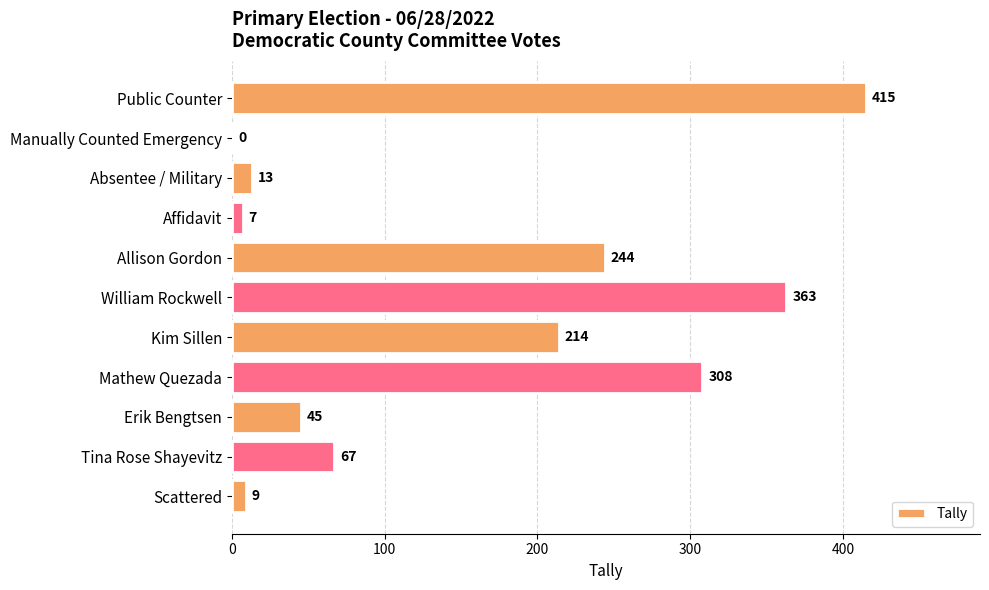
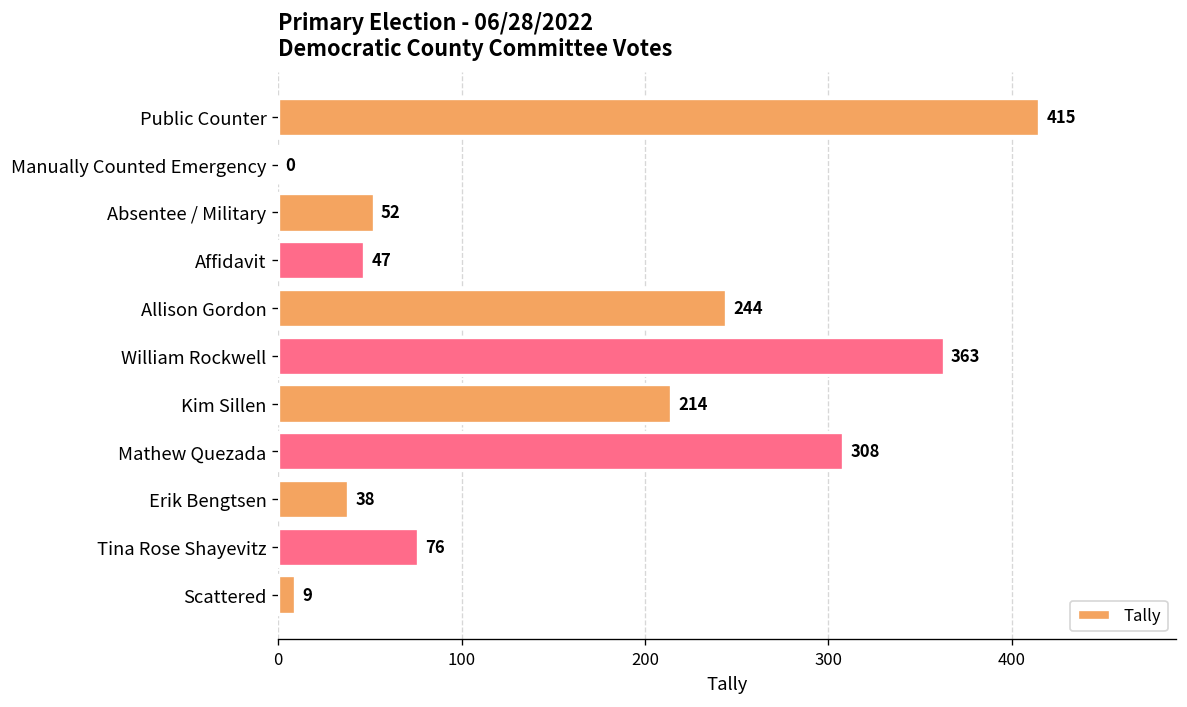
Absentee / Military: 13 -> 52
Affidavit: 7 -> 47
Erik Bengtsen: 45 -> 38
Tina Rose Shayevitz: 67 -> 76
